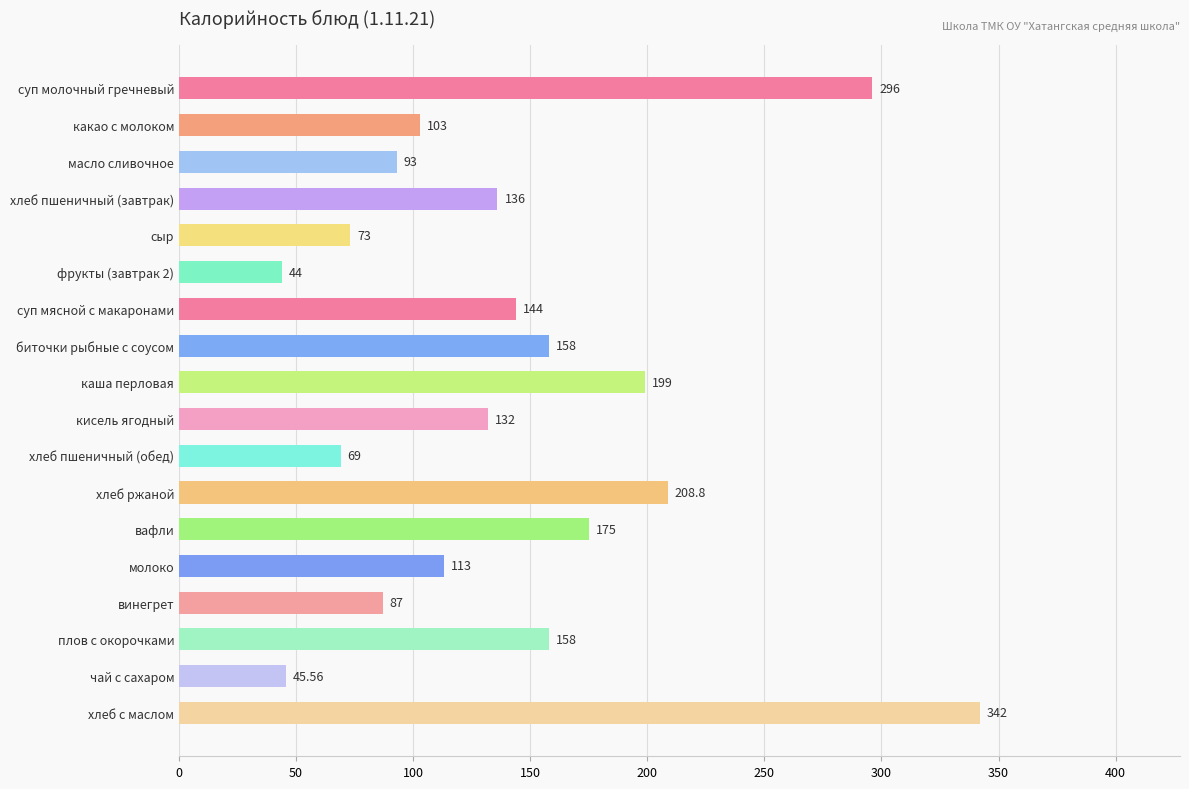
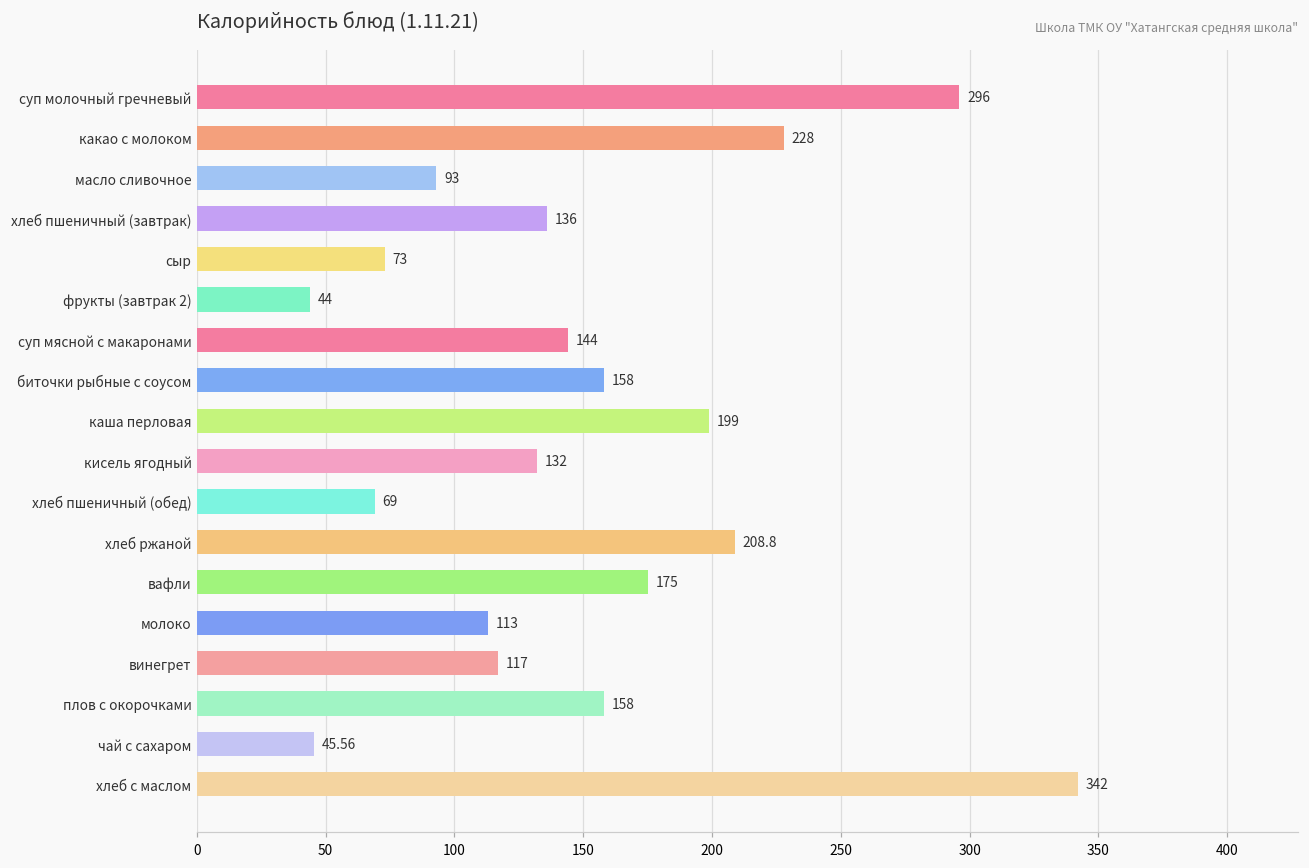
какао с молоком: 103 -> 228
винегрет: 87 -> 117
